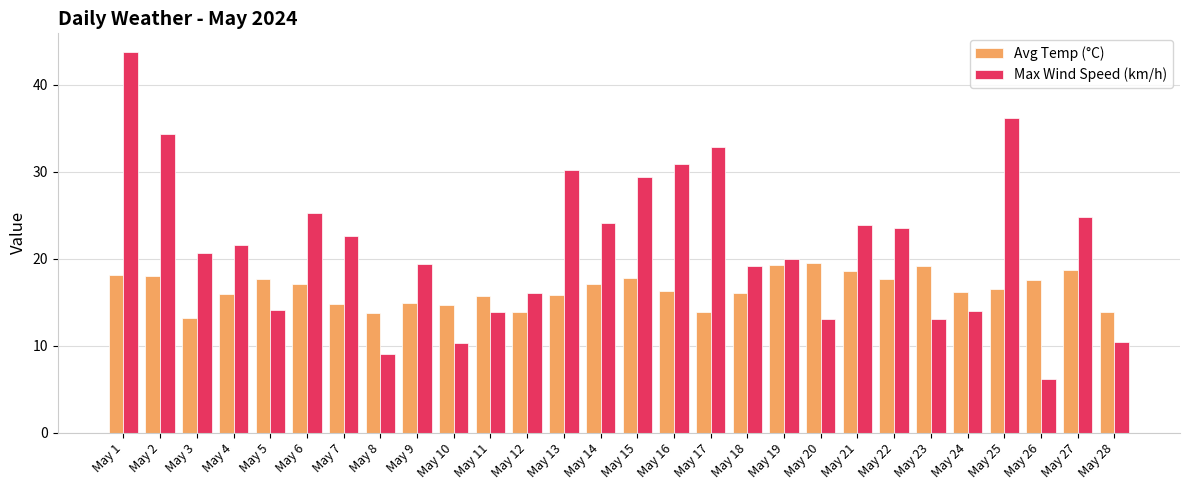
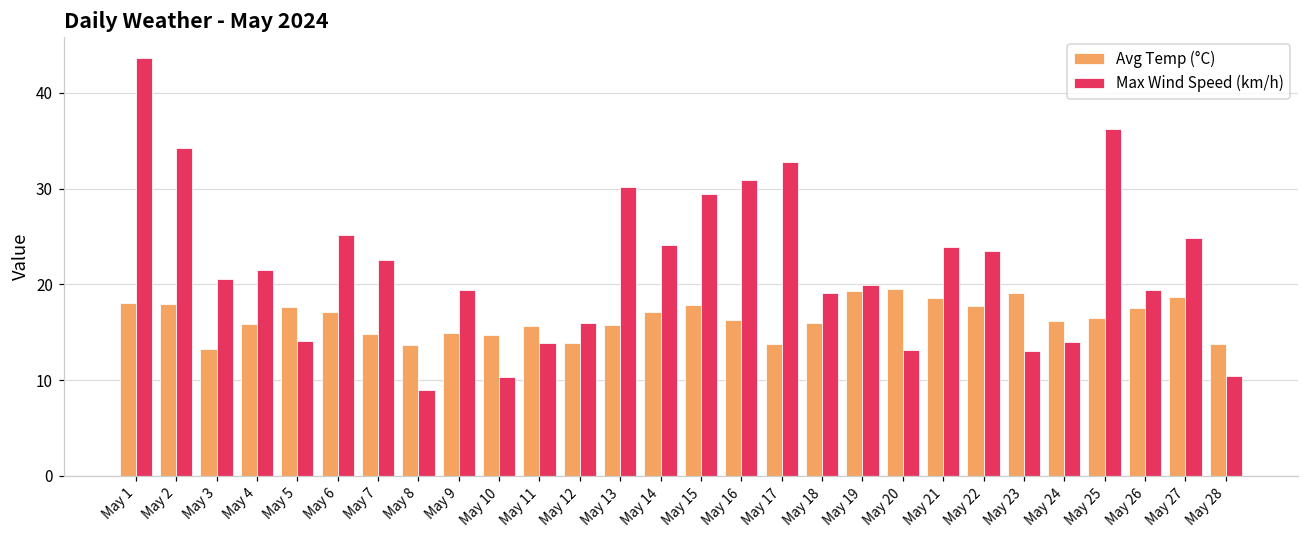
Max Wind Speed (km/h), May 26: 6 -> 19
